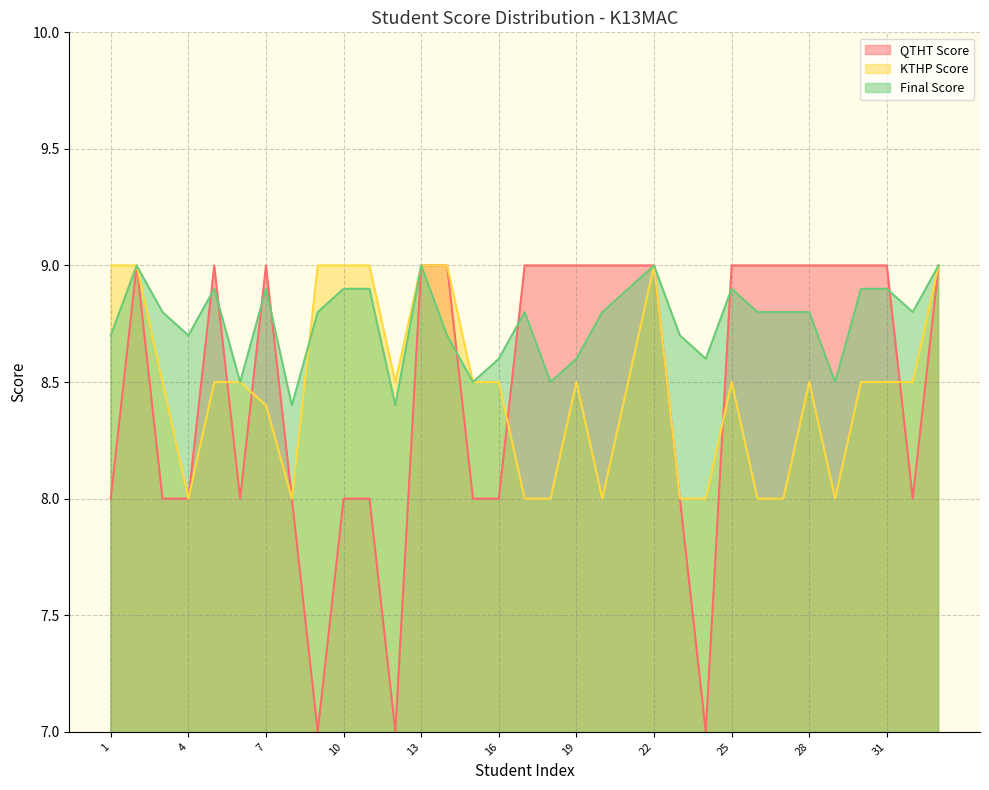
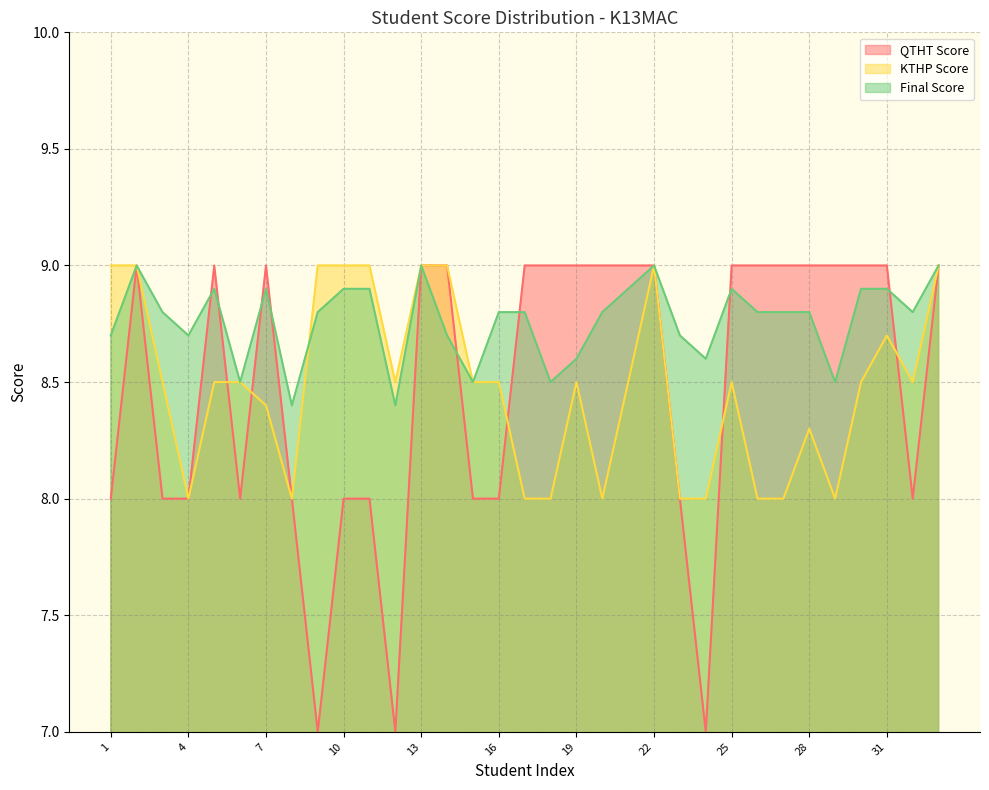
Final Score, 16: 8.6 -> 8.8
KTHP Score, 28: 8.5 -> 8.3
KTHP Score, 31: 8.5 -> 8.7
